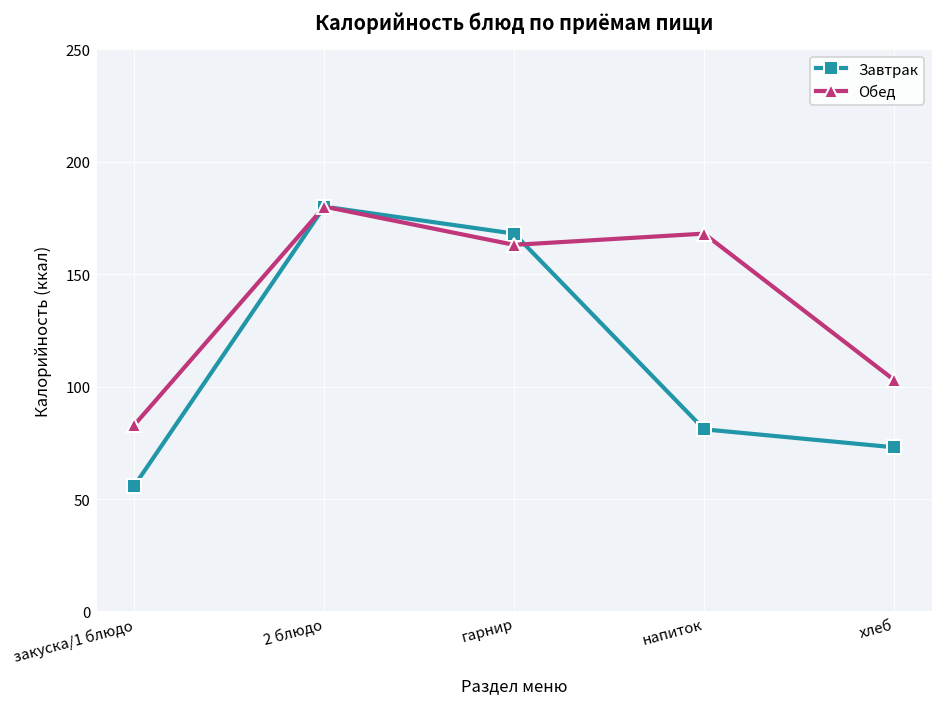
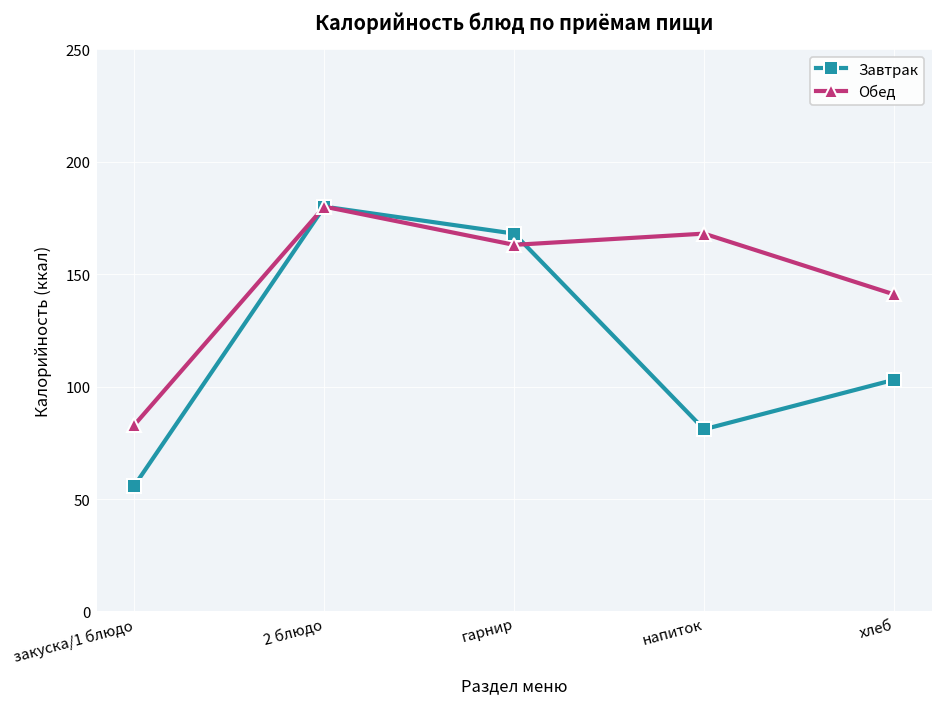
Завтрак, хлеб: 73 -> 103
Обед, хлеб: 103 -> 141
